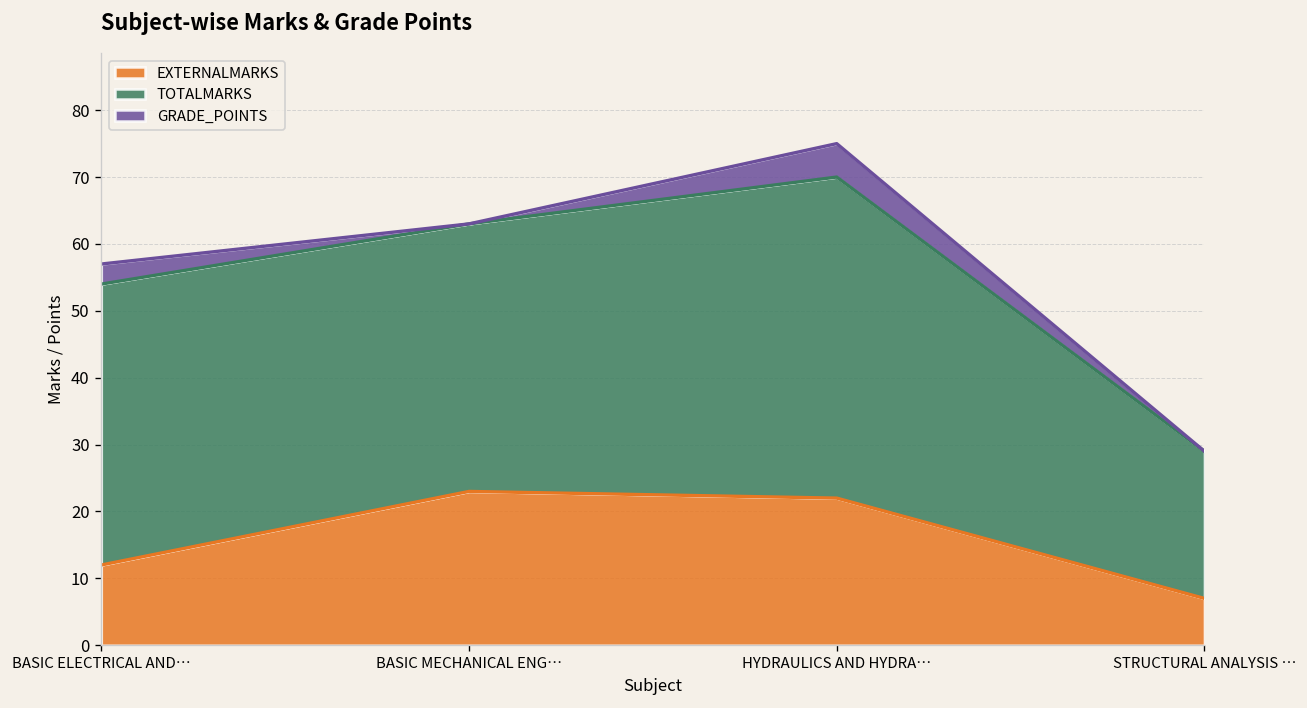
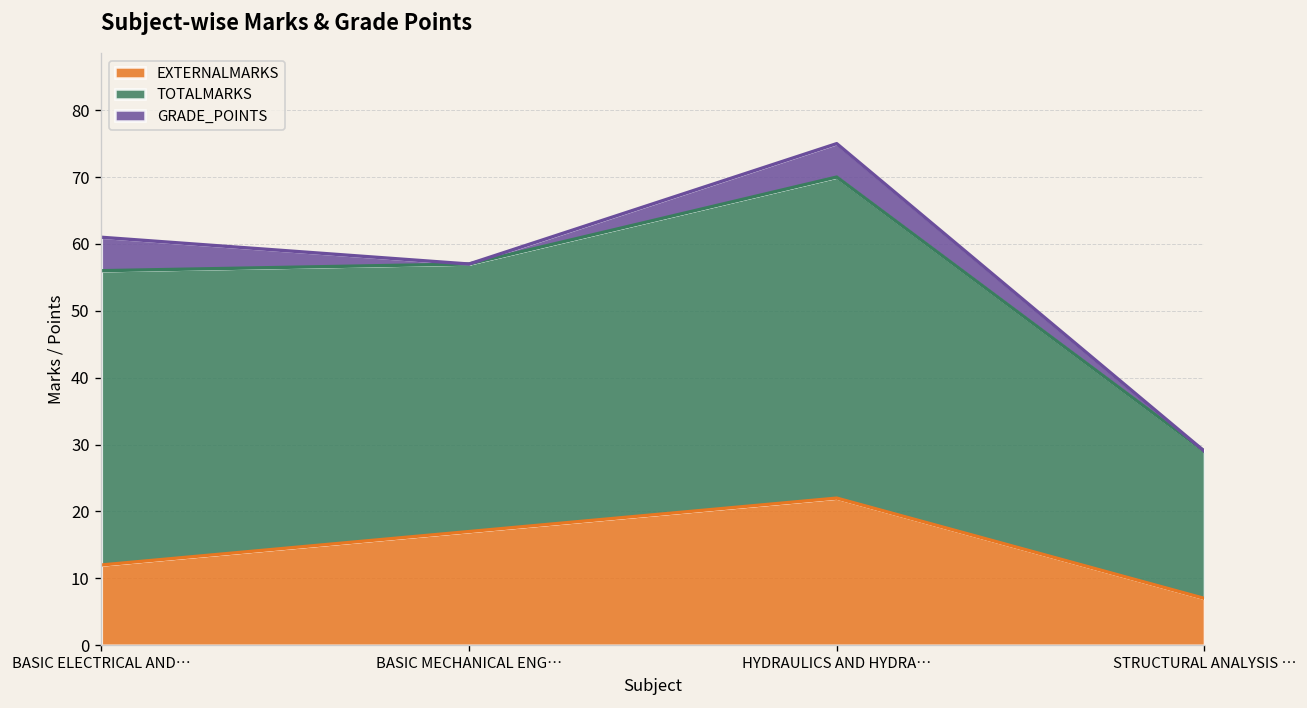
TOTALMARKS, BASIC ELECTRICAL AND…: 42 -> 44
GRADE_POINTS, BASIC ELECTRICAL AND…: 3 -> 5
EXTERNALMARKS, BASIC MECHANICAL ENG…: 23 -> 17
